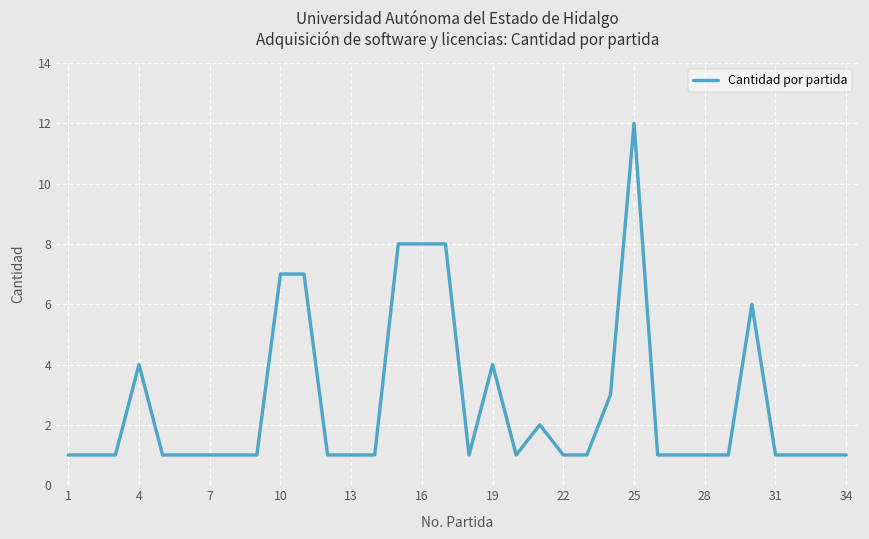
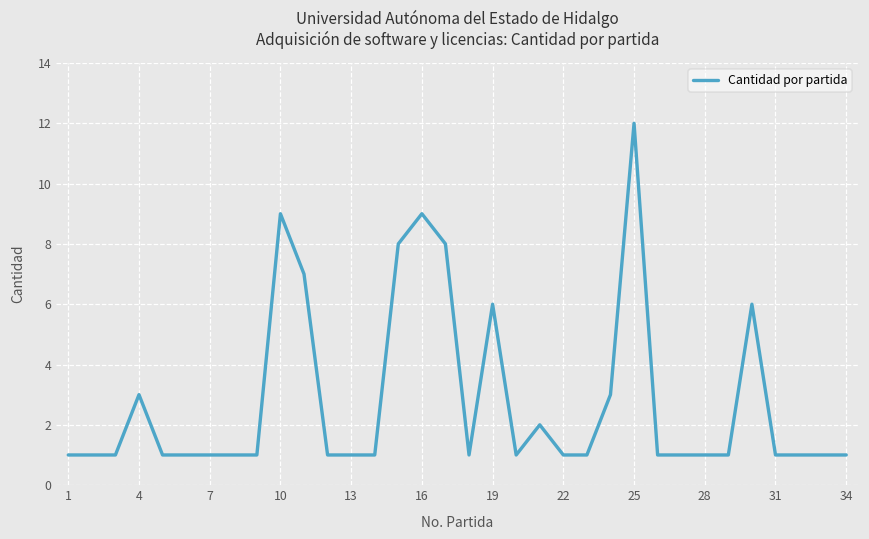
4: 4 -> 3
10: 7 -> 9
16: 8 -> 9
19: 4 -> 6
